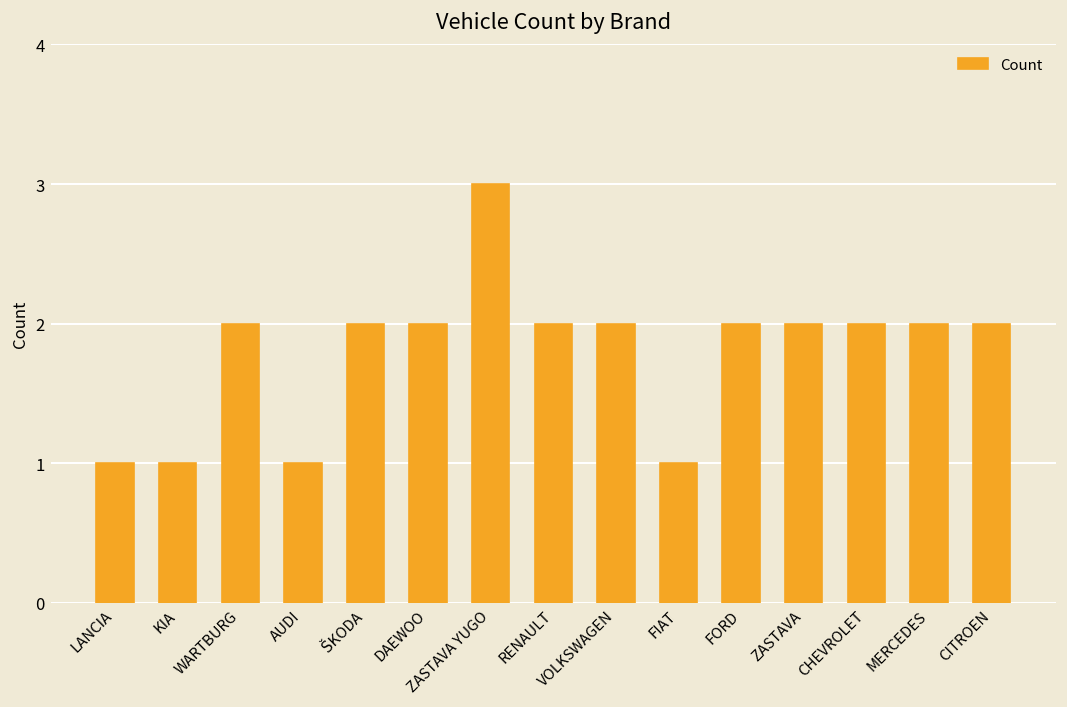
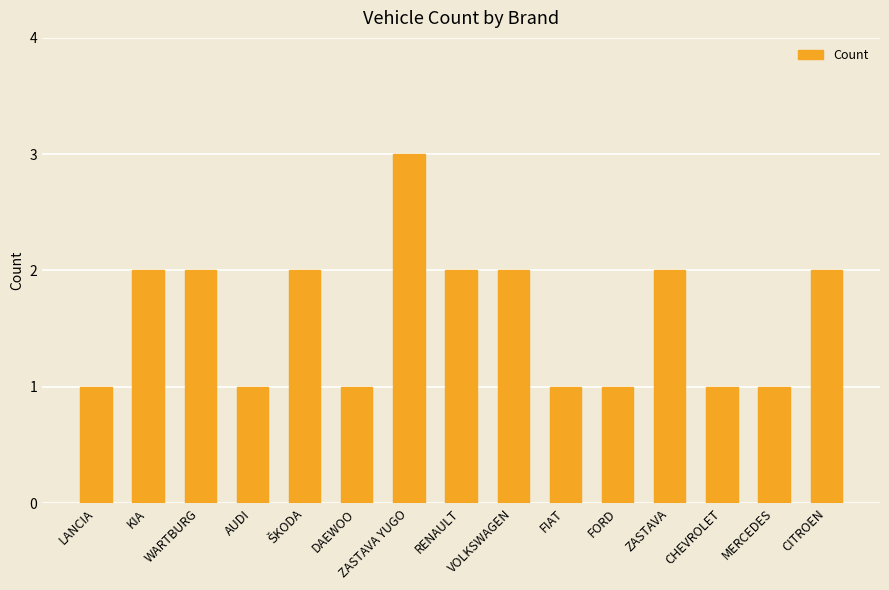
KIA: 1 -> 2
DAEWOO: 2 -> 1
FORD: 2 -> 1
CHEVROLET: 2 -> 1
MERCEDES: 2 -> 1
